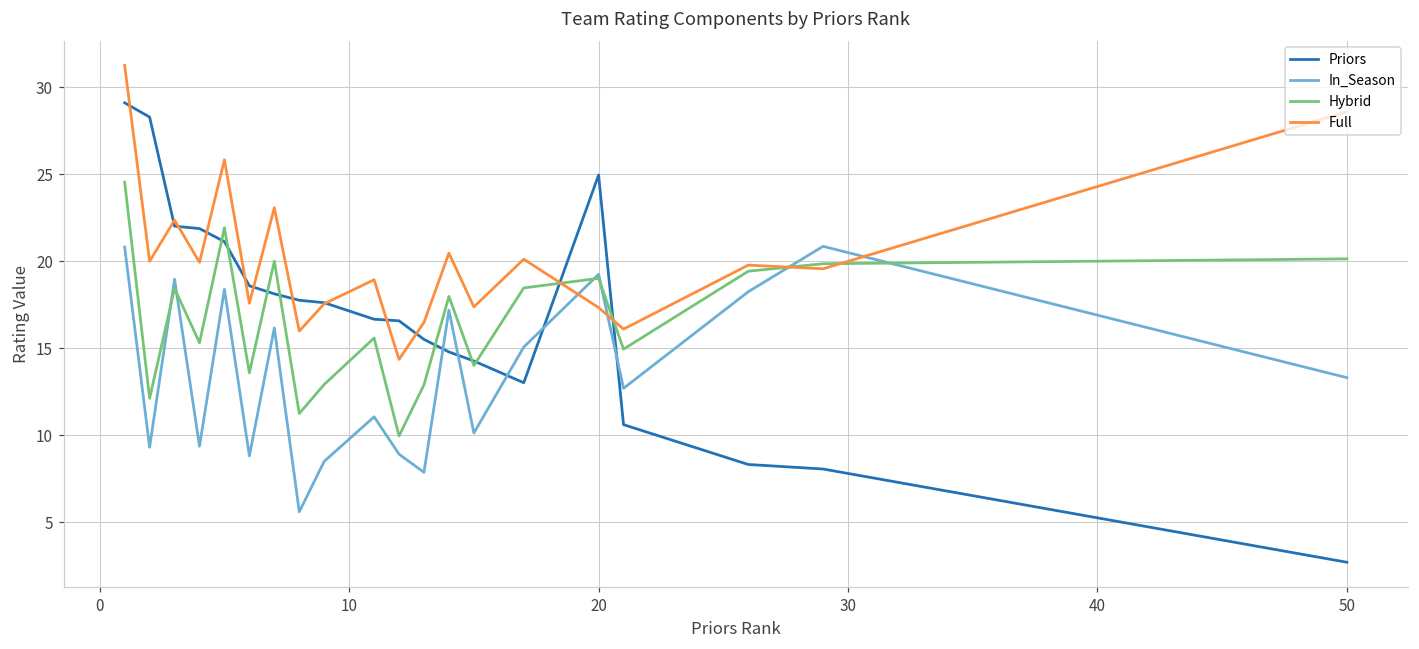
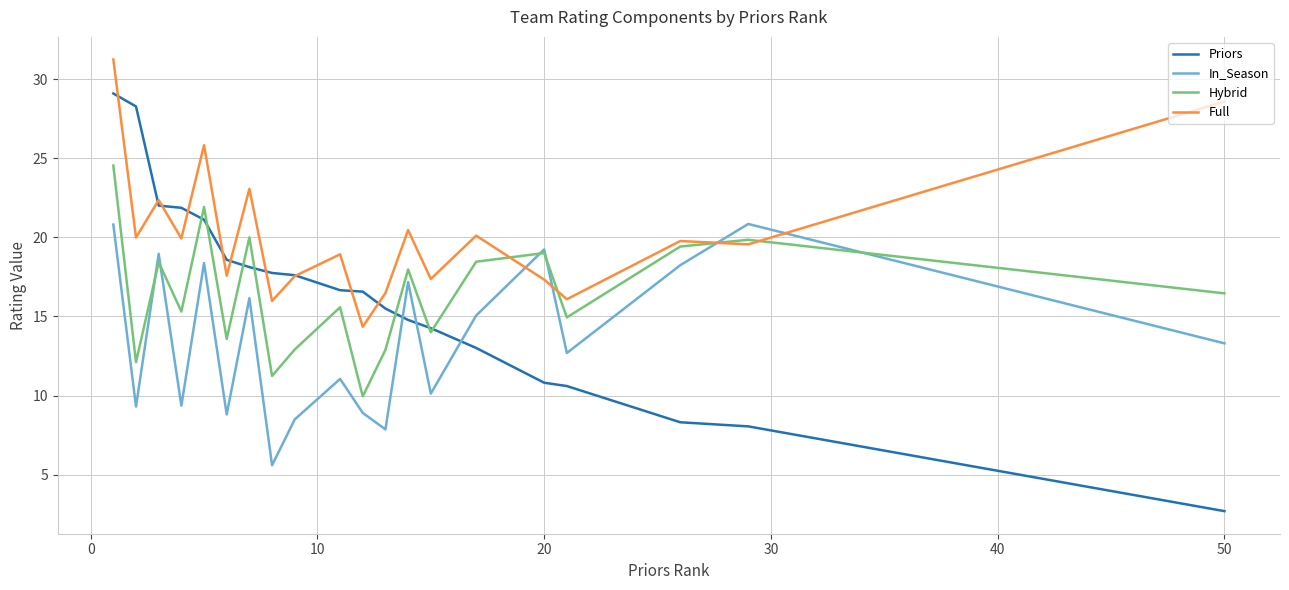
Priors, 20: 25.0 -> 10.8
Hybrid, 50: 20.1 -> 16.5
